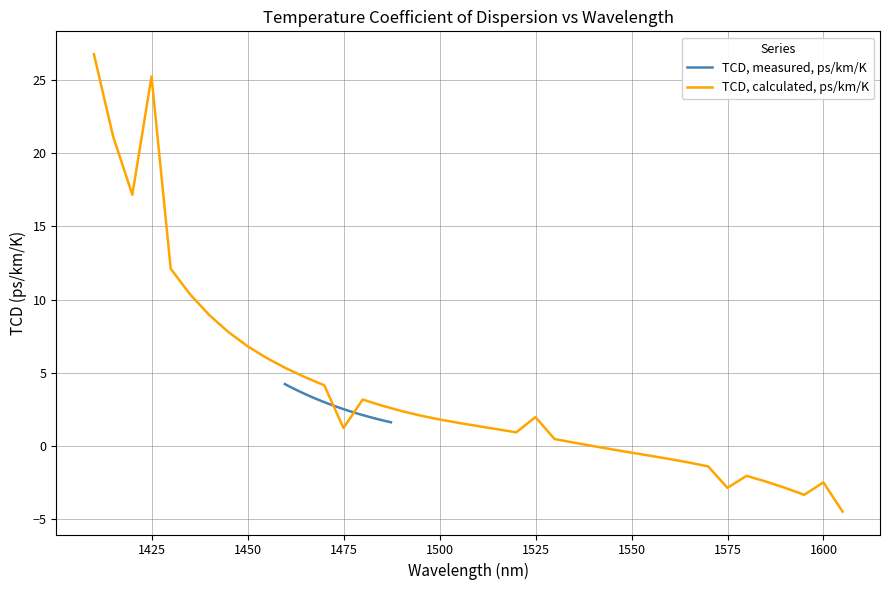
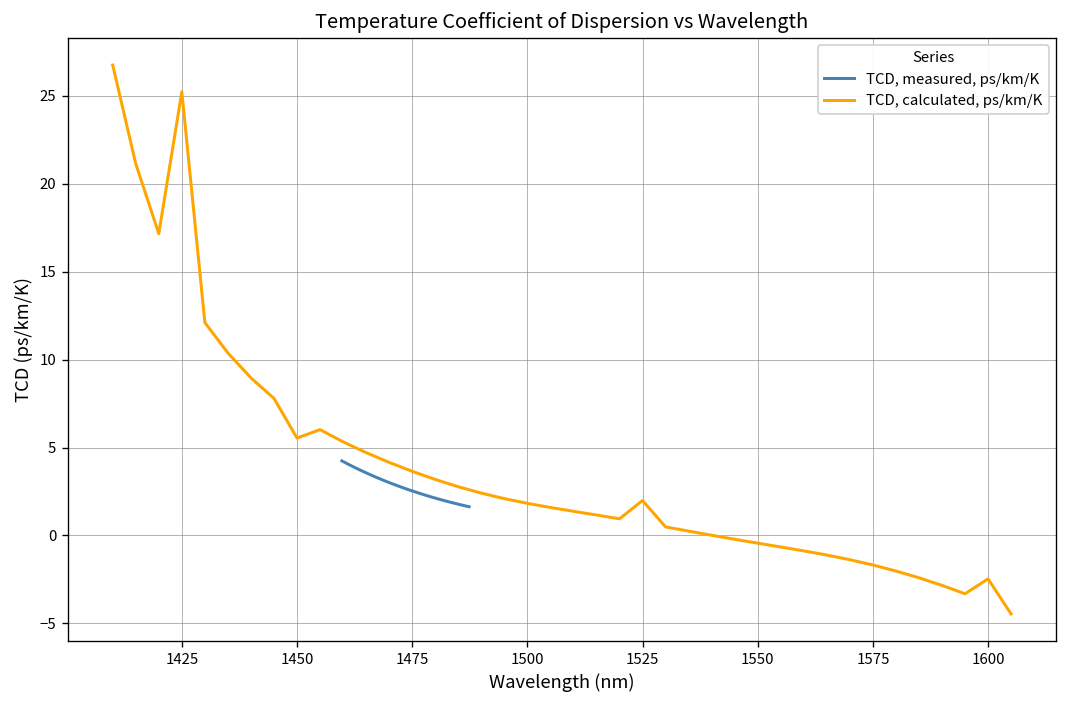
TCD, calculated, ps/km/K, 1450: 6.8 -> 5.5
TCD, calculated, ps/km/K, 1475: 1.2 -> 3.6
TCD, calculated, ps/km/K, 1575: -2.8 -> -1.7
